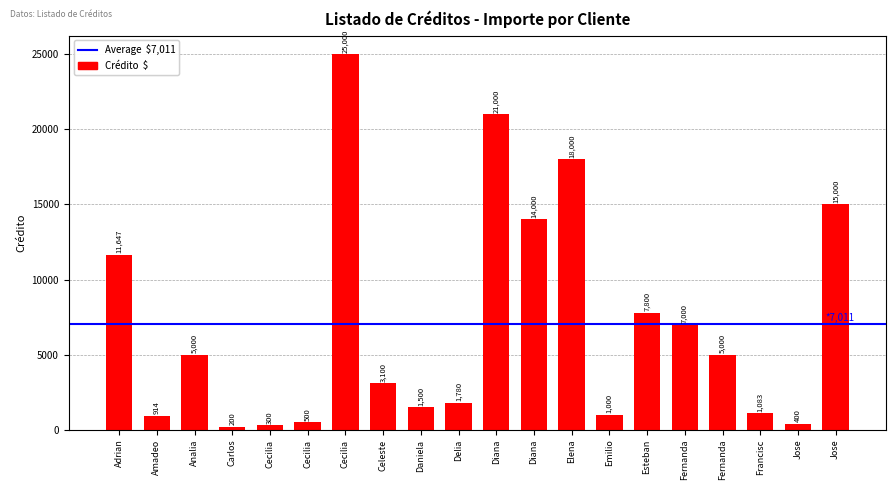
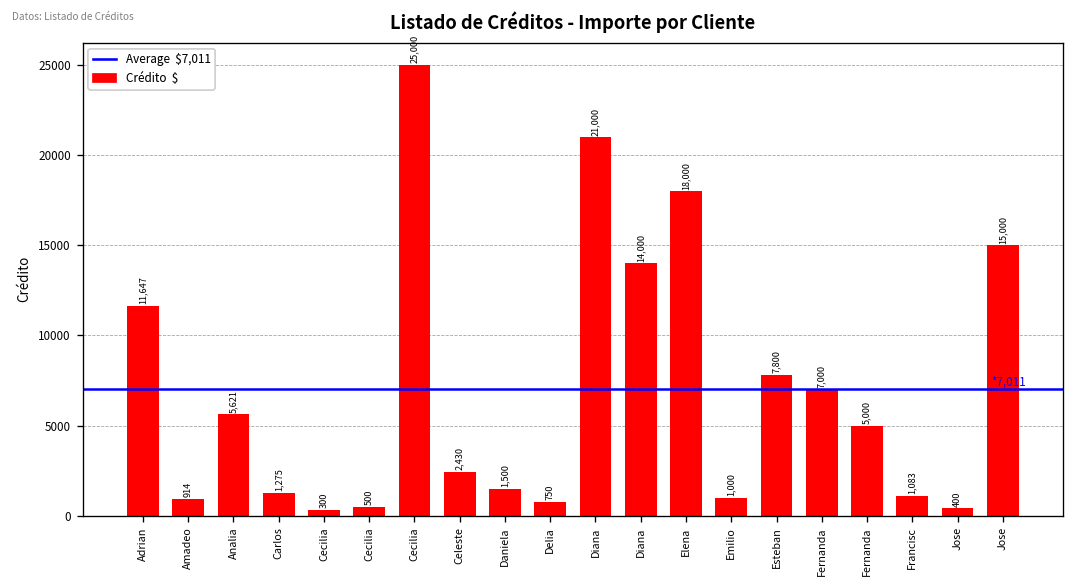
Analia: 5,000 -> 5,621
Carlos: 200 -> 1,275
Celeste: 3,100 -> 2,430
Delia: 1,780 -> 750
